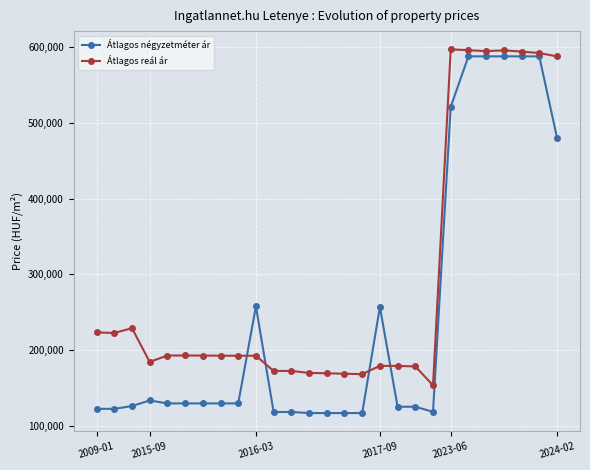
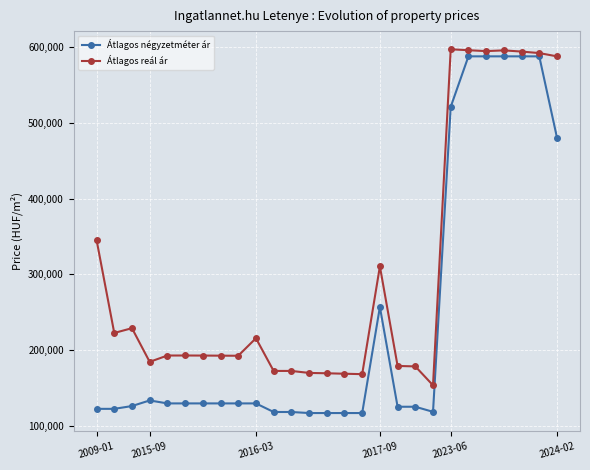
Átlagos reál ár, 2009-01: 220,000 -> 350,000
Átlagos négyzetméter ár, 2016-03: 260,000 -> 130,000
Átlagos reál ár, 2016-03: 190,000 -> 220,000
Átlagos reál ár, 2017-09: 180,000 -> 310,000
